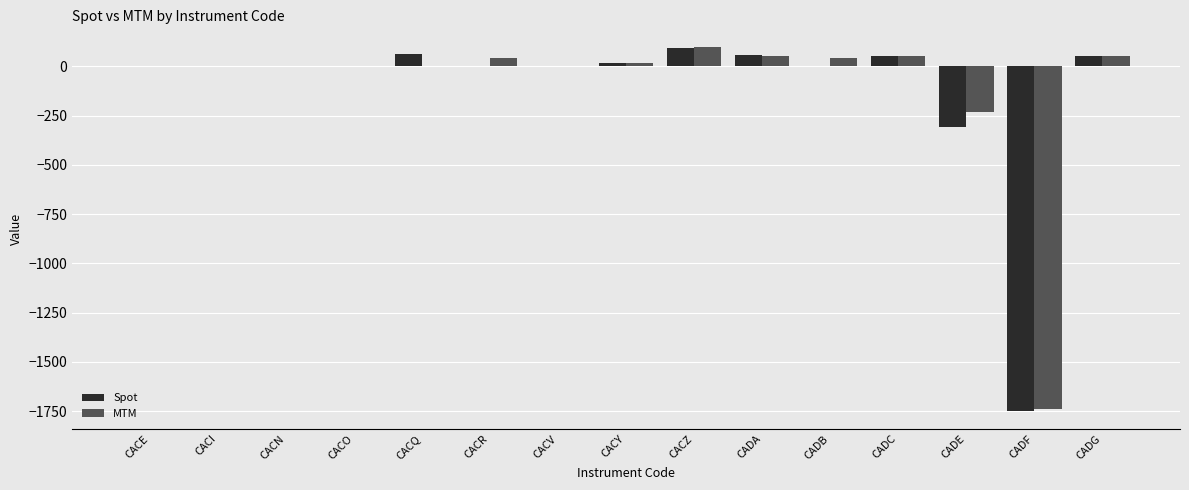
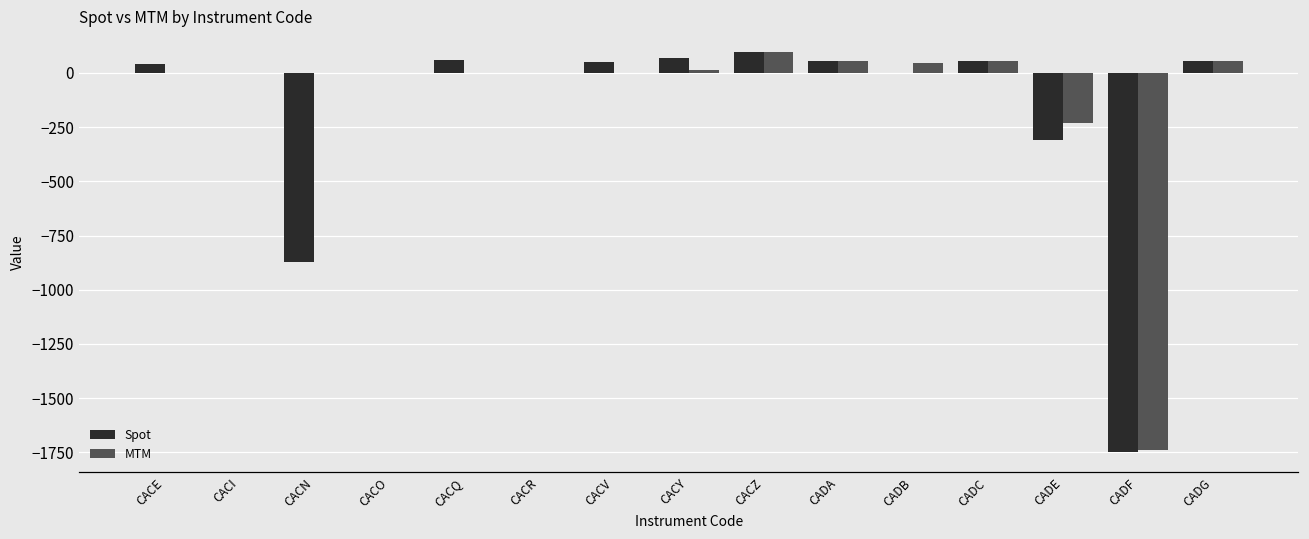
Spot, CACE: 0 -> 40
Spot, CACN: 0 -> -870
MTM, CACR: 40 -> 0
Spot, CACV: 0 -> 50
Spot, CACY: 20 -> 70
